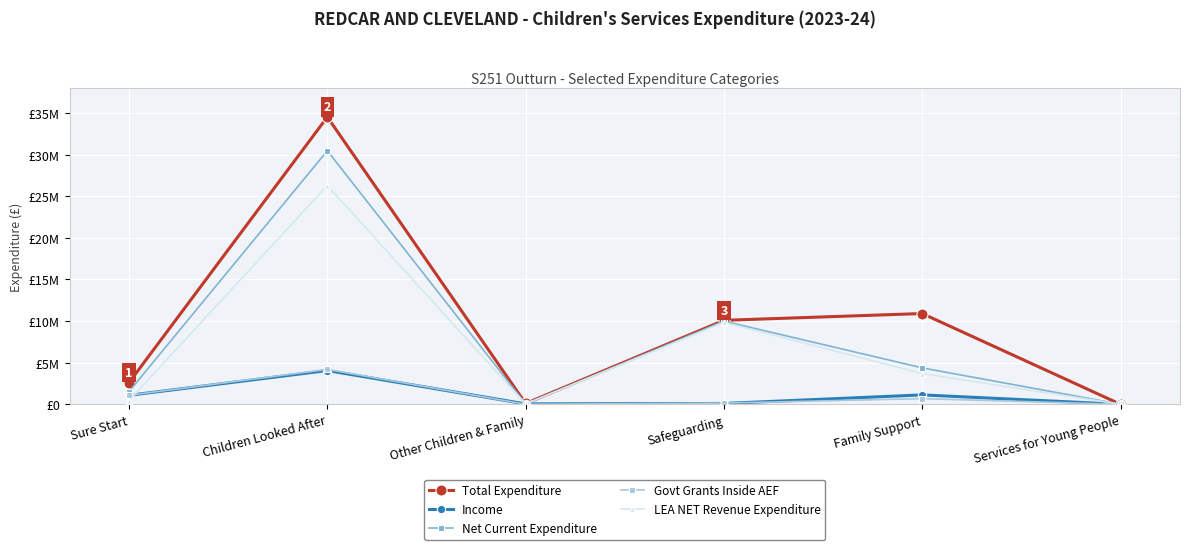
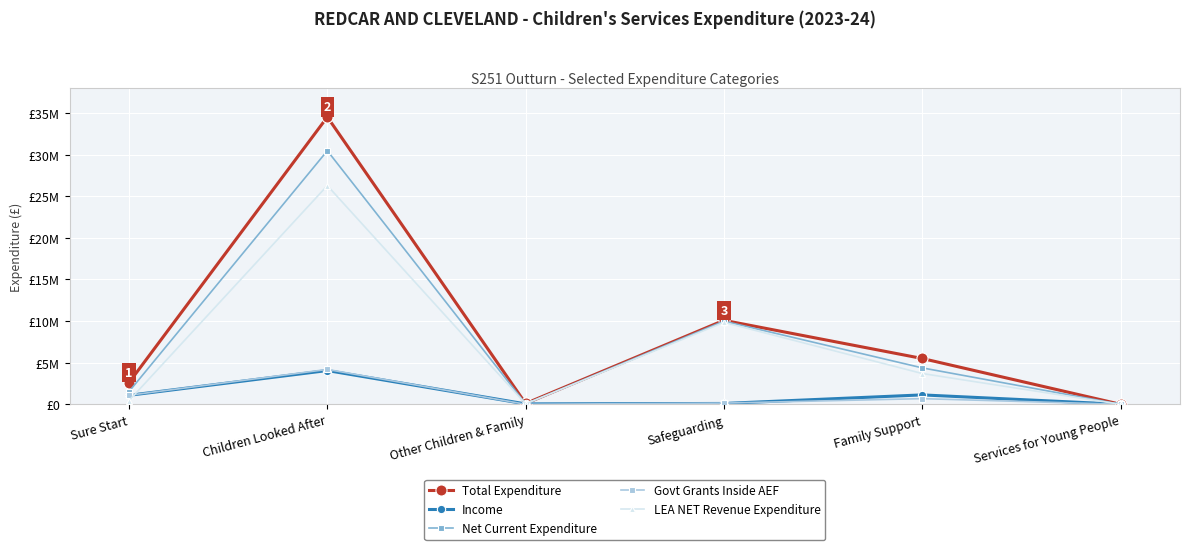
Total Expenditure, Family Support: £11000000 -> £6000000
